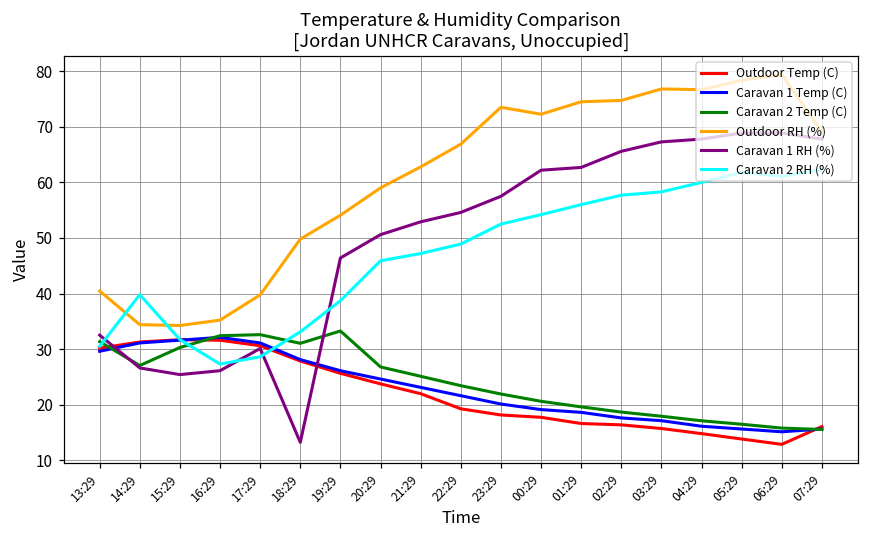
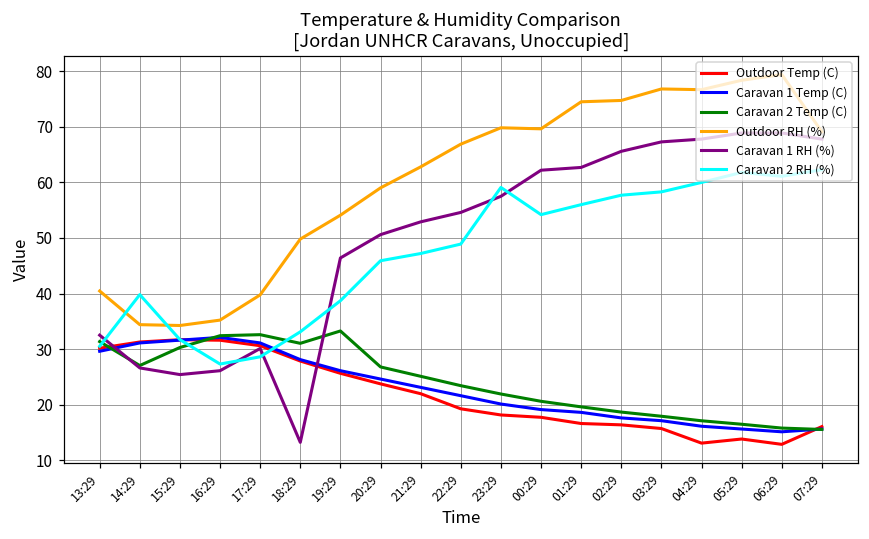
Outdoor RH (%), 23:29: 74 -> 70
Caravan 2 RH (%), 23:29: 53 -> 59
Outdoor RH (%), 00:29: 72 -> 70
Outdoor Temp (C), 04:29: 15 -> 13
